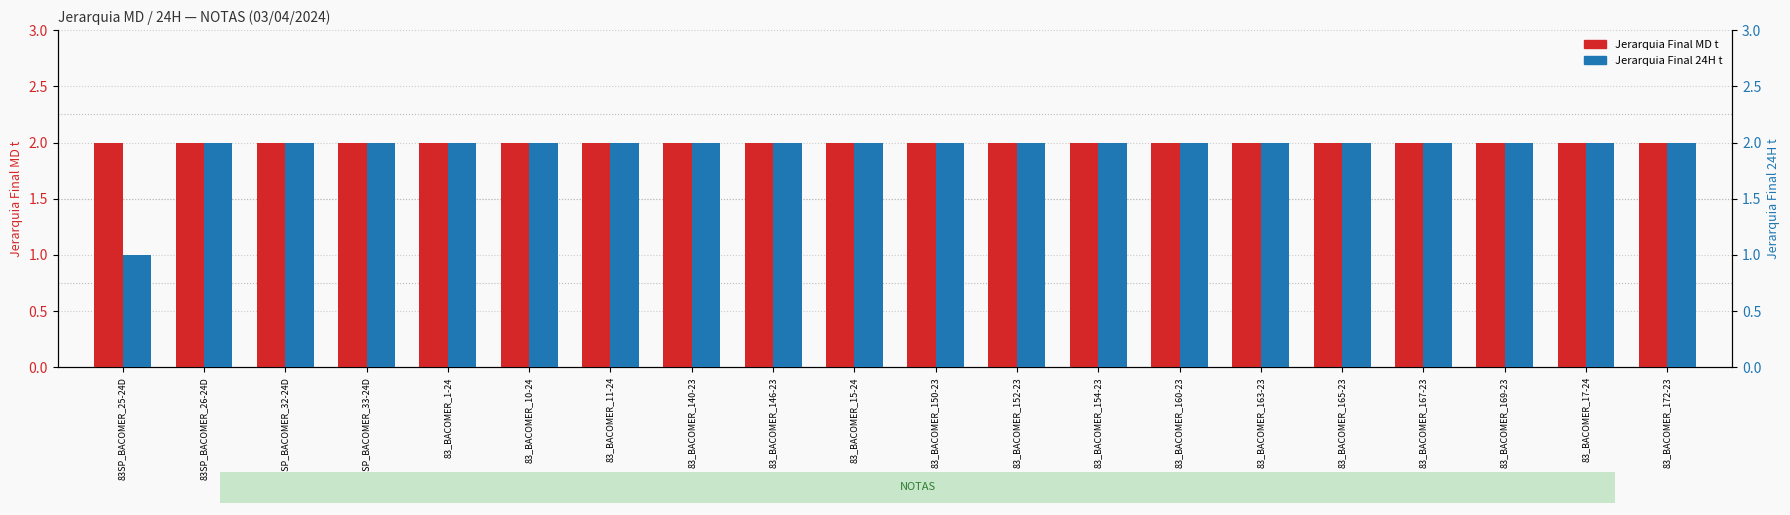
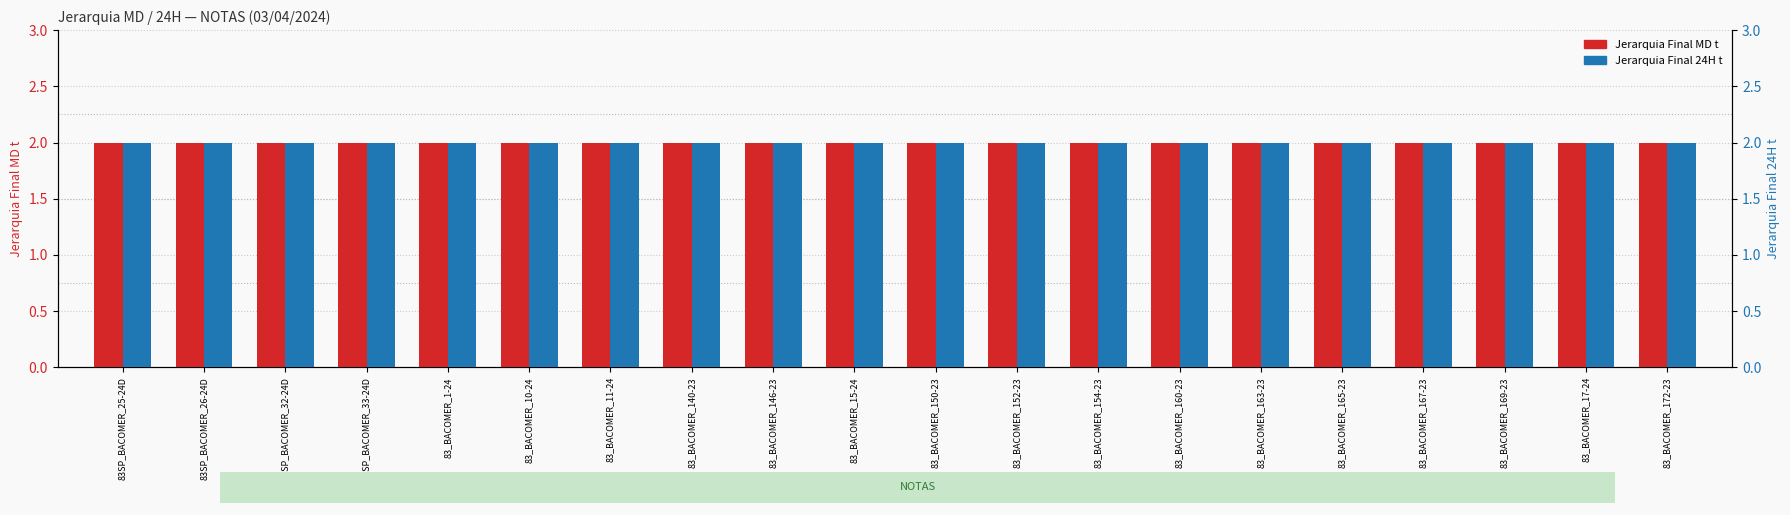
Jerarquia Final 24H t, 83SP_BACOMER_25-24D: 1 -> 2
